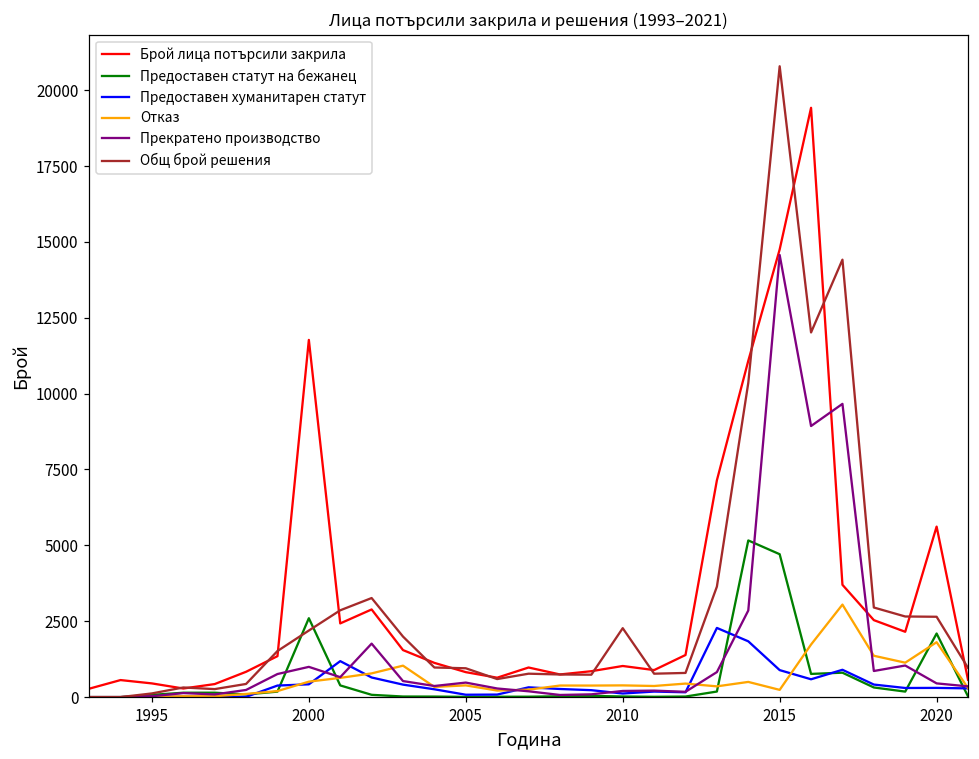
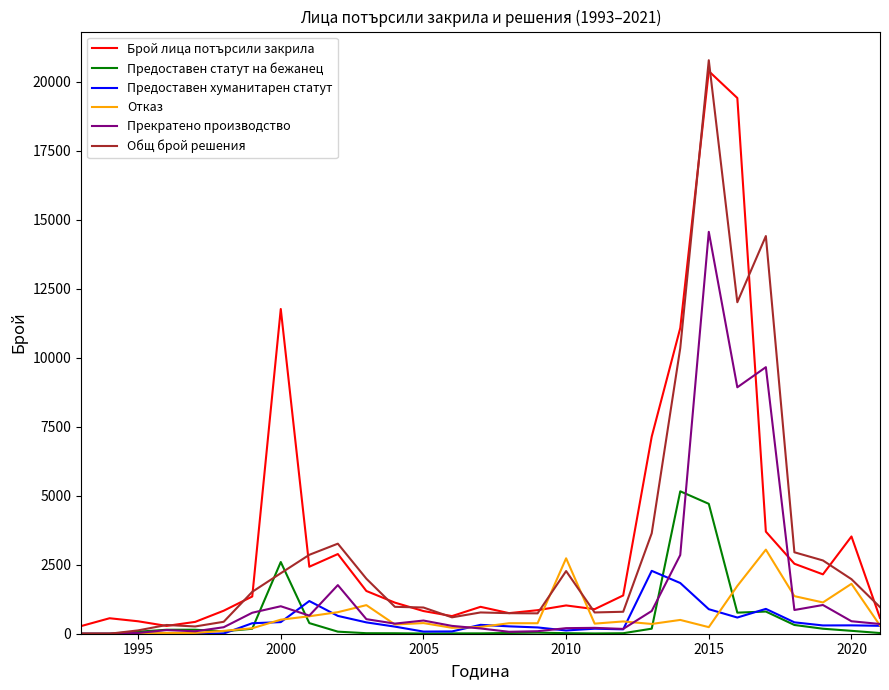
Отказ, 2010: 400 -> 2700
Брой лица потърсили закрила, 2015: 14800 -> 20400
Брой лица потърсили закрила, 2020: 5600 -> 3500
Предоставен статут на бежанец, 2020: 2100 -> 100
Общ брой решения, 2020: 2600 -> 2000
